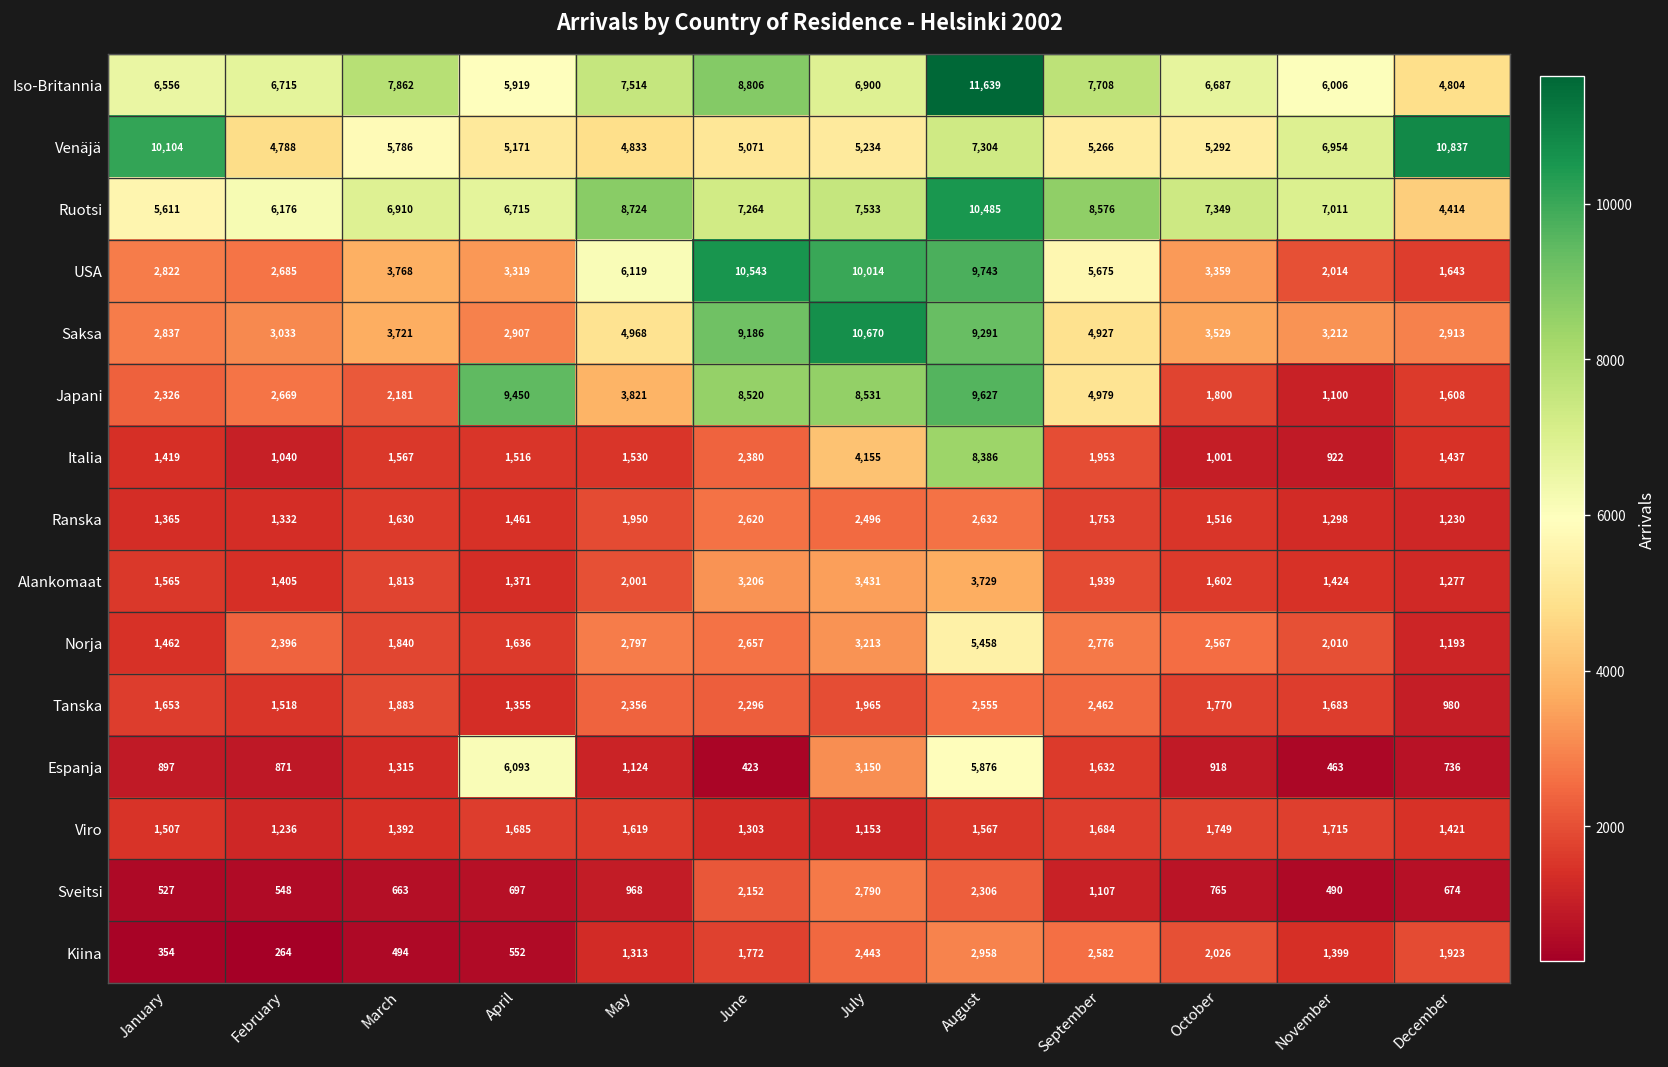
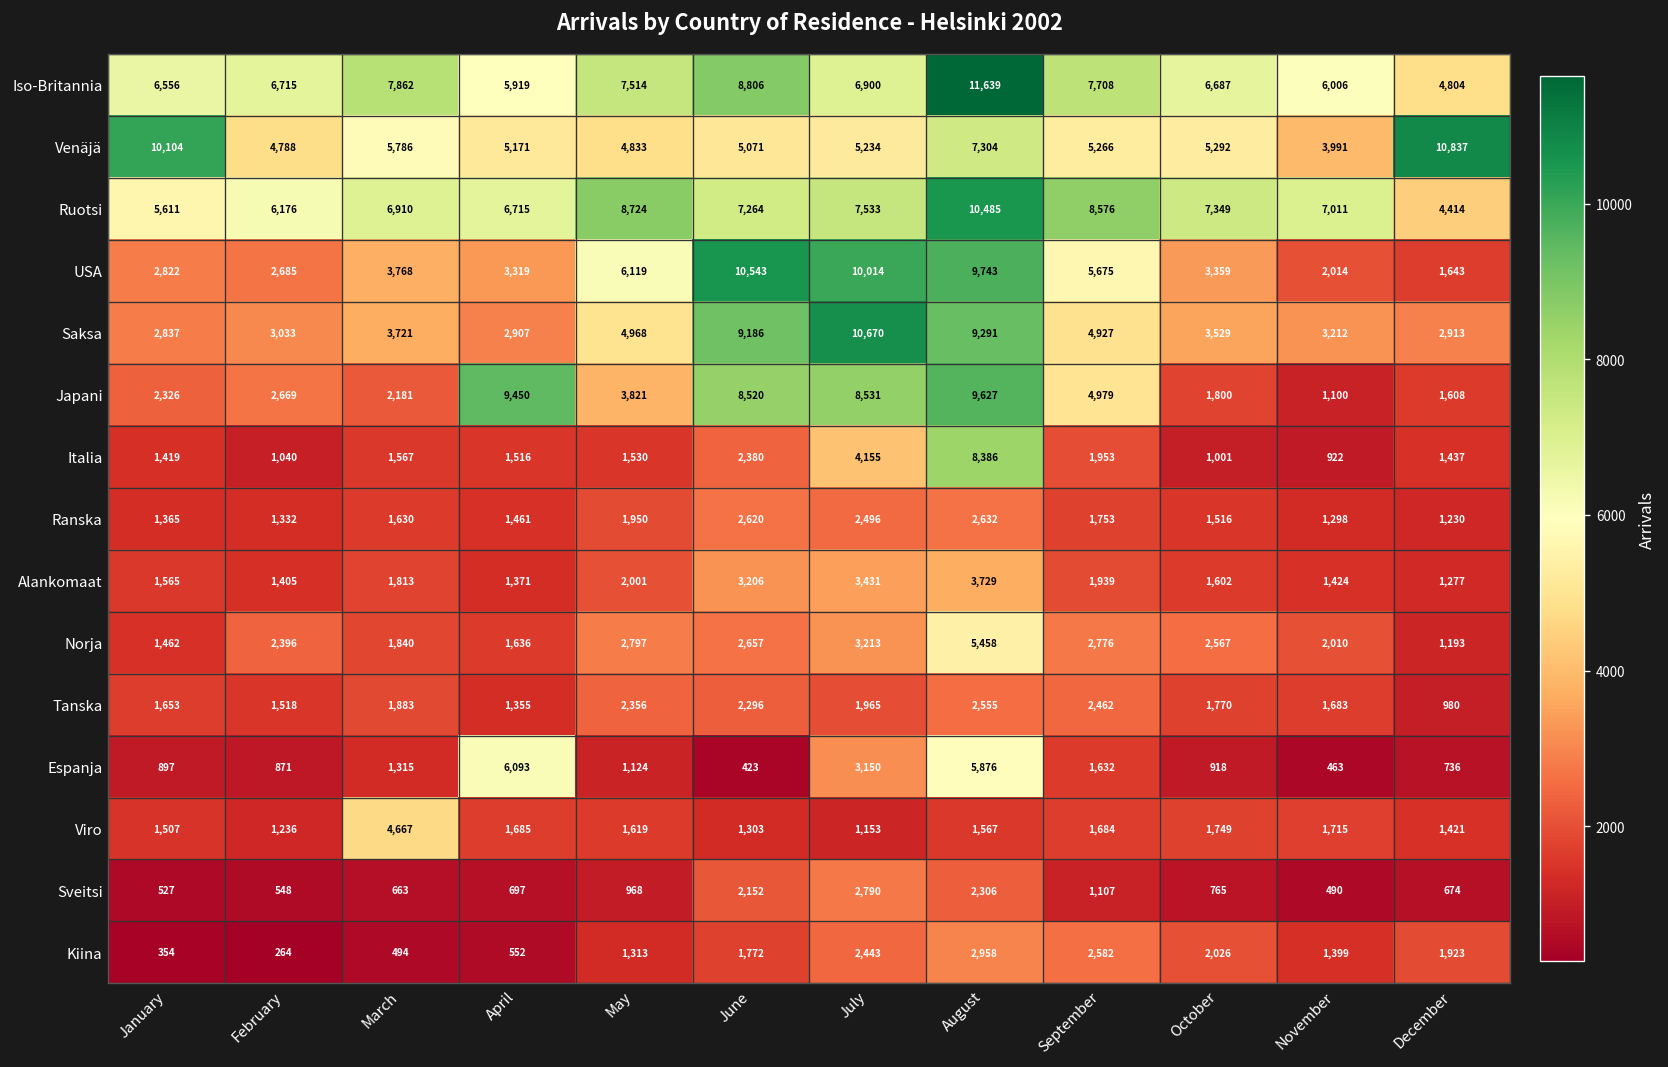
Venäjä, November: 6,954 -> 3,991
Viro, March: 1,392 -> 4,667
